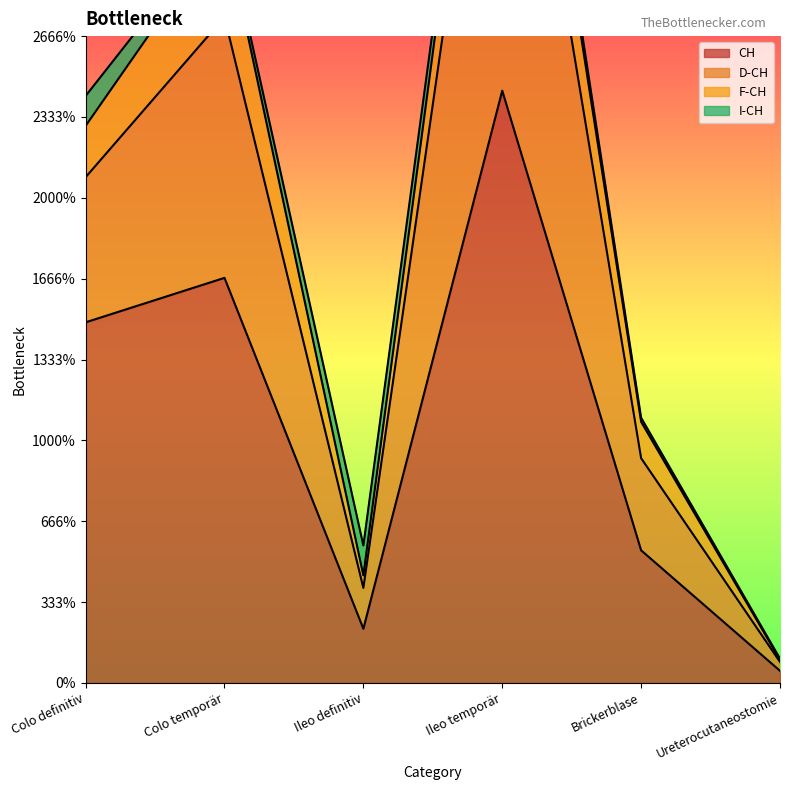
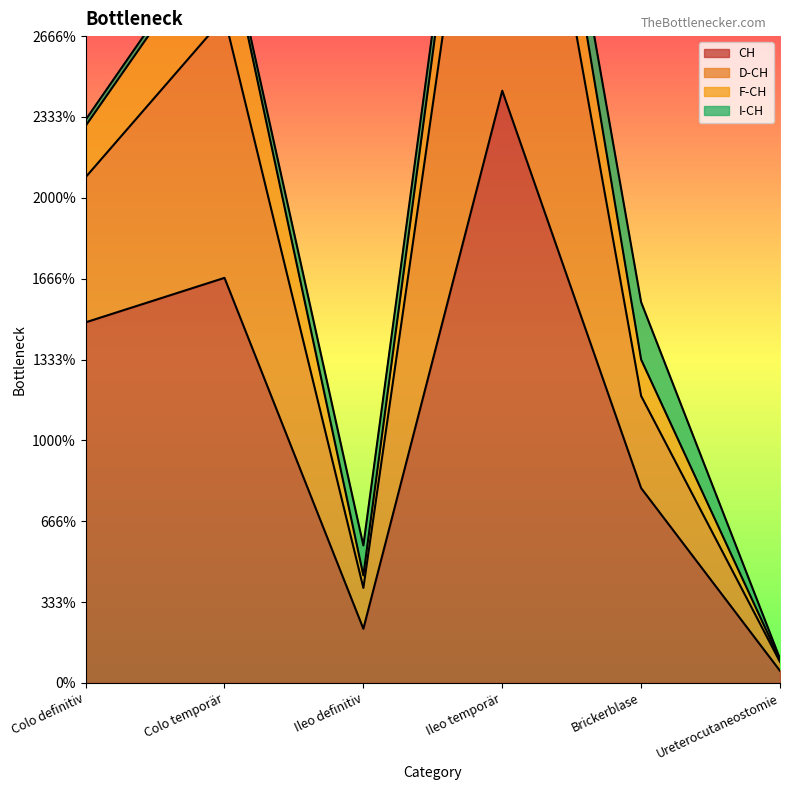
I-CH, Colo definitiv: 120% -> 20%
CH, Brickerblase: 550% -> 800%
I-CH, Brickerblase: 20% -> 240%
